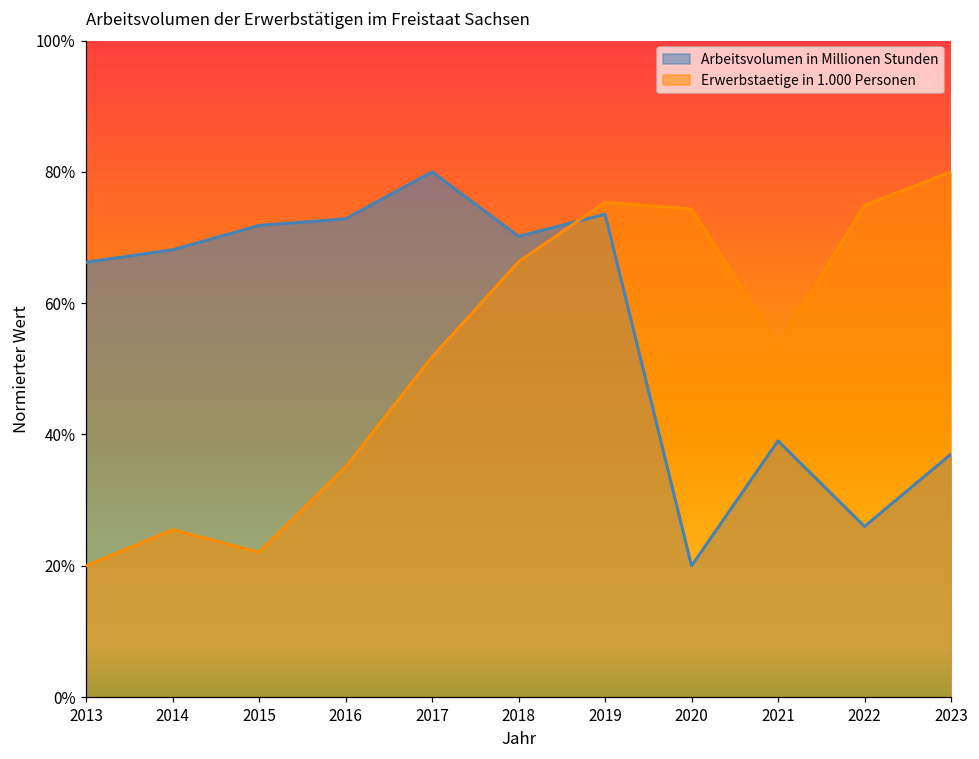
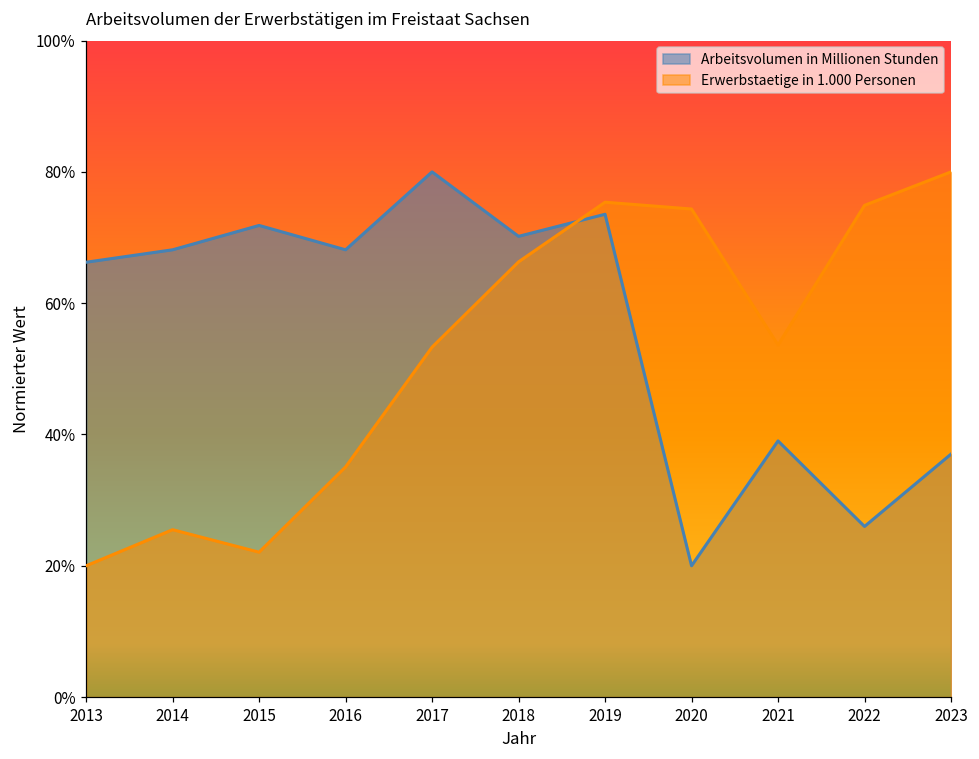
Arbeitsvolumen in Millionen Stunden, 2016: 73% -> 68%
Erwerbstaetige in 1.000 Personen, 2017: 52% -> 53%
